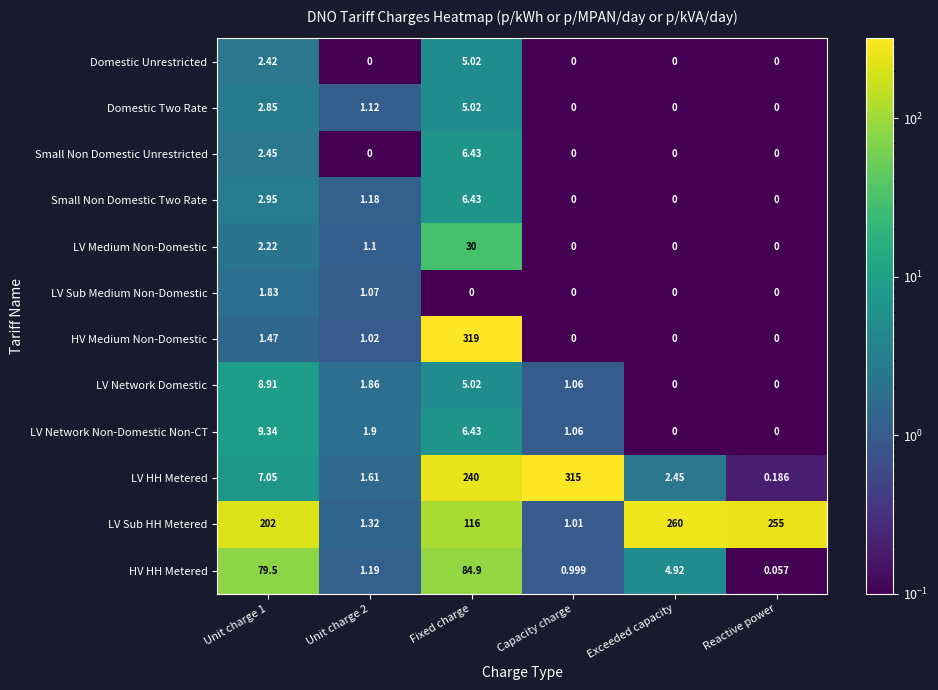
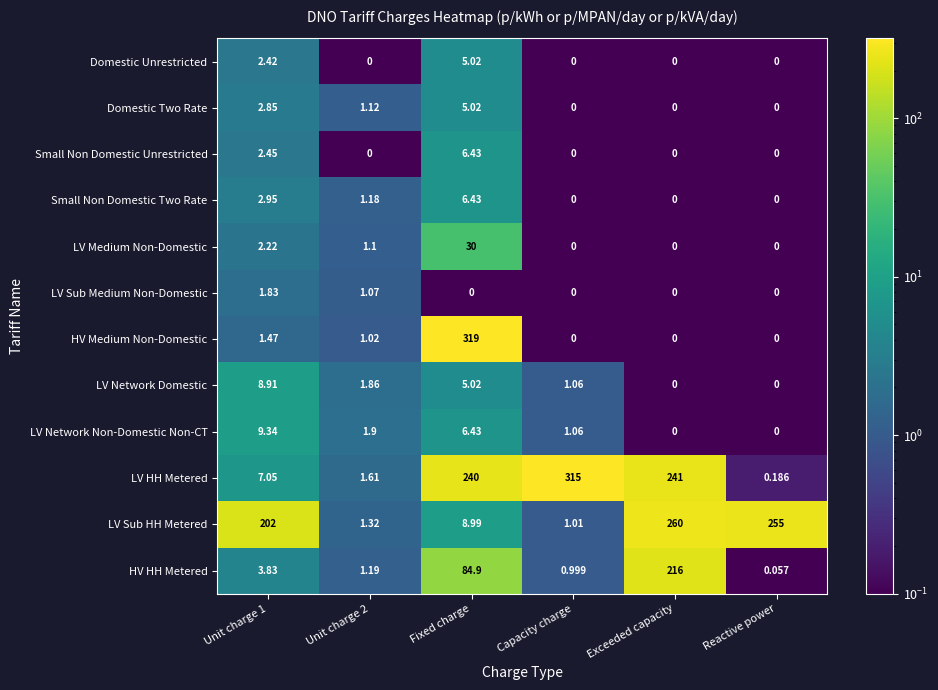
LV HH Metered, Exceeded capacity: 2.45 -> 241
LV Sub HH Metered, Fixed charge: 116 -> 8.99
HV HH Metered, Unit charge 1: 79.5 -> 3.83
HV HH Metered, Exceeded capacity: 4.92 -> 216
